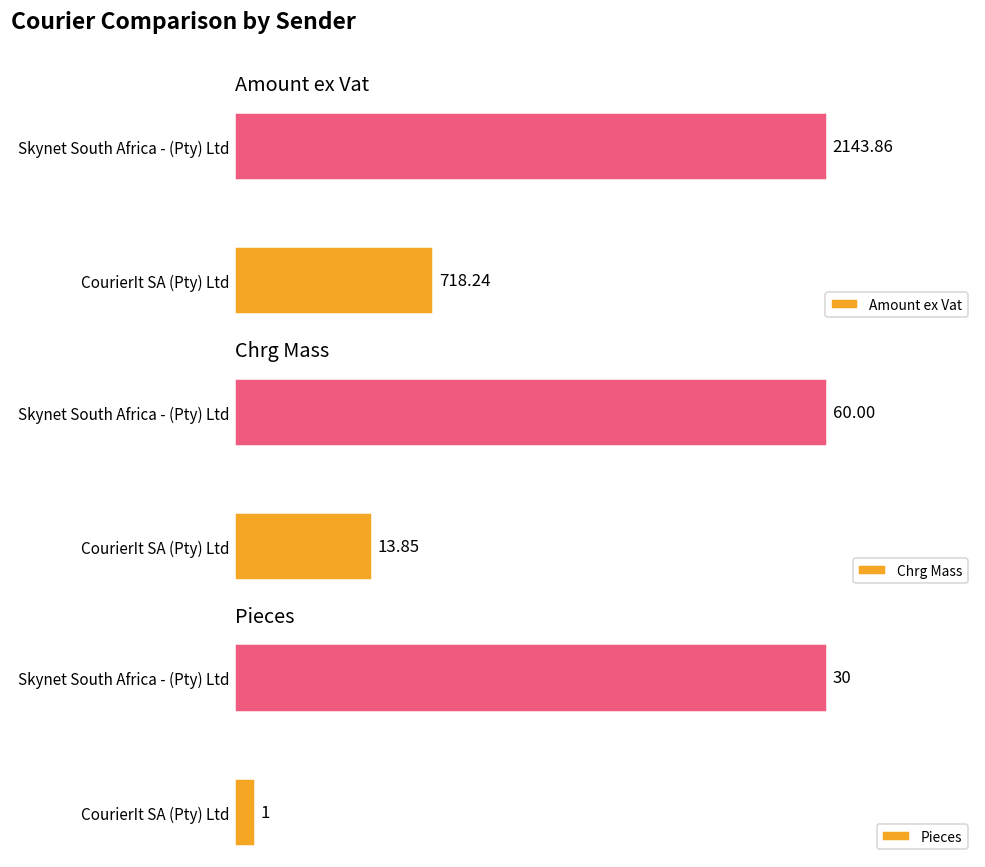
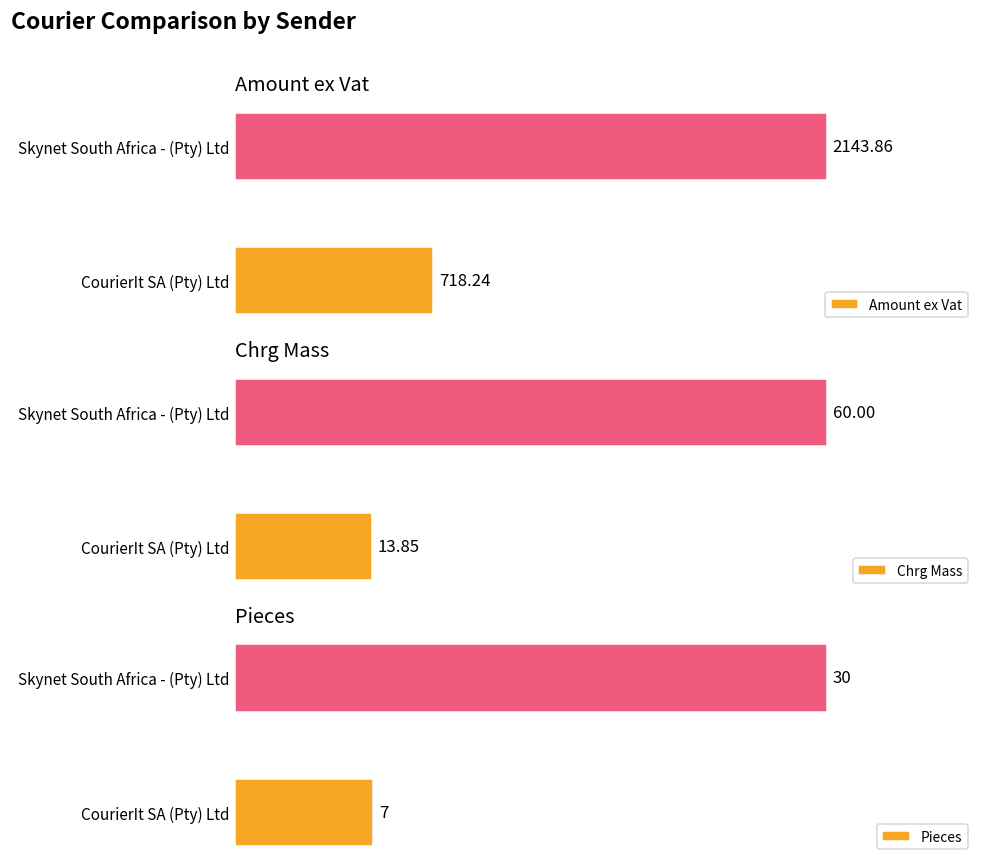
Pieces, CourierIt SA (Pty) Ltd: 1 -> 7
